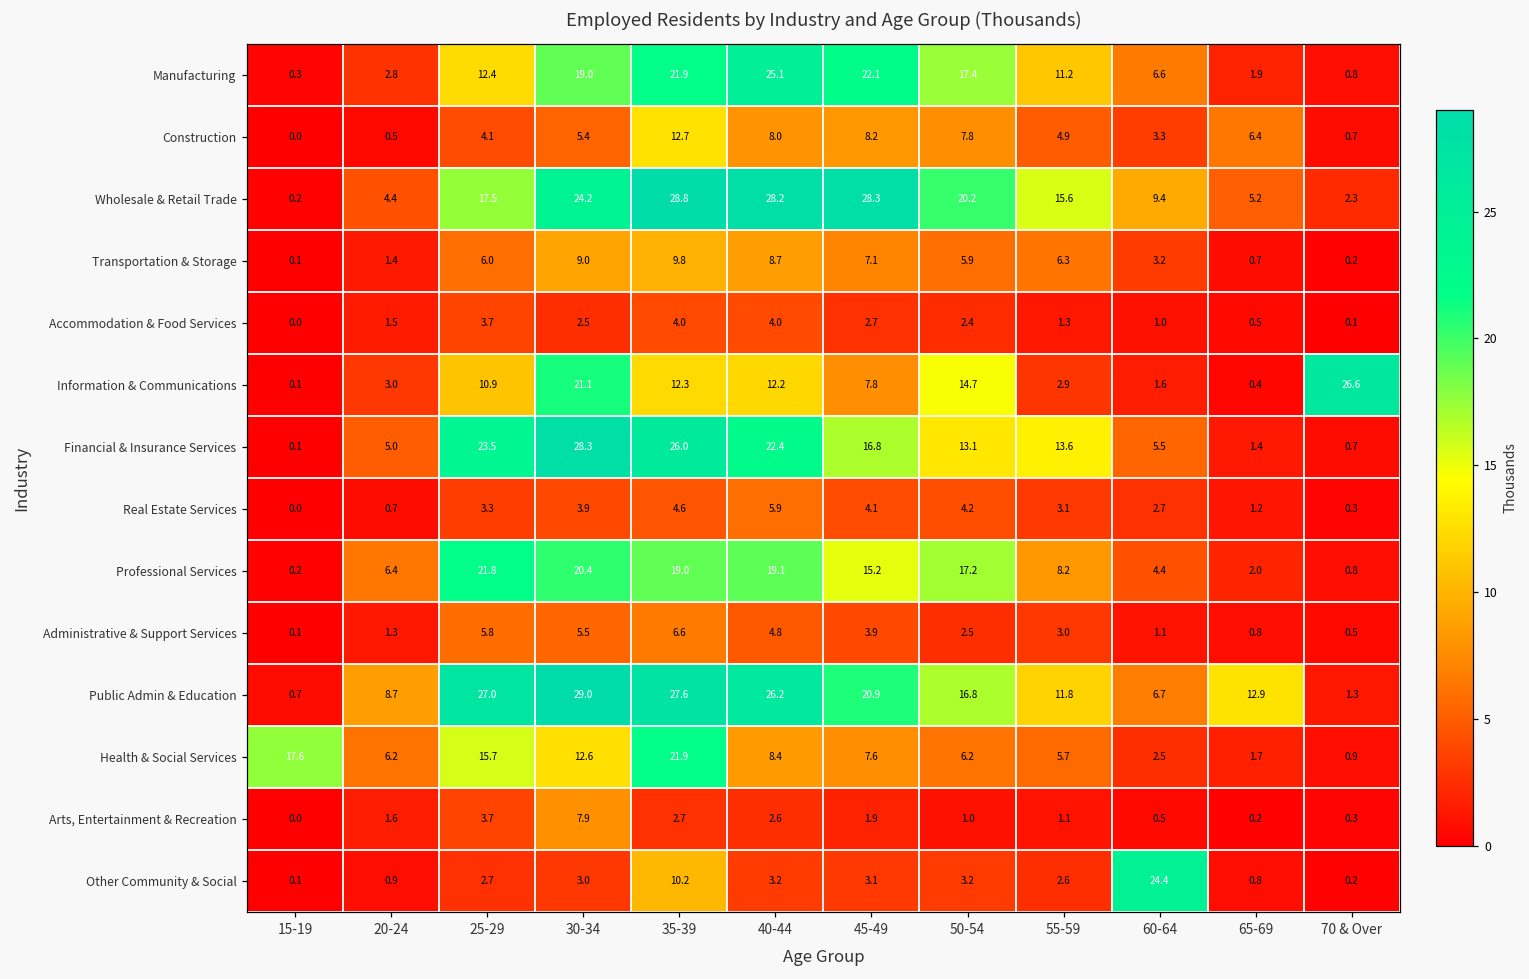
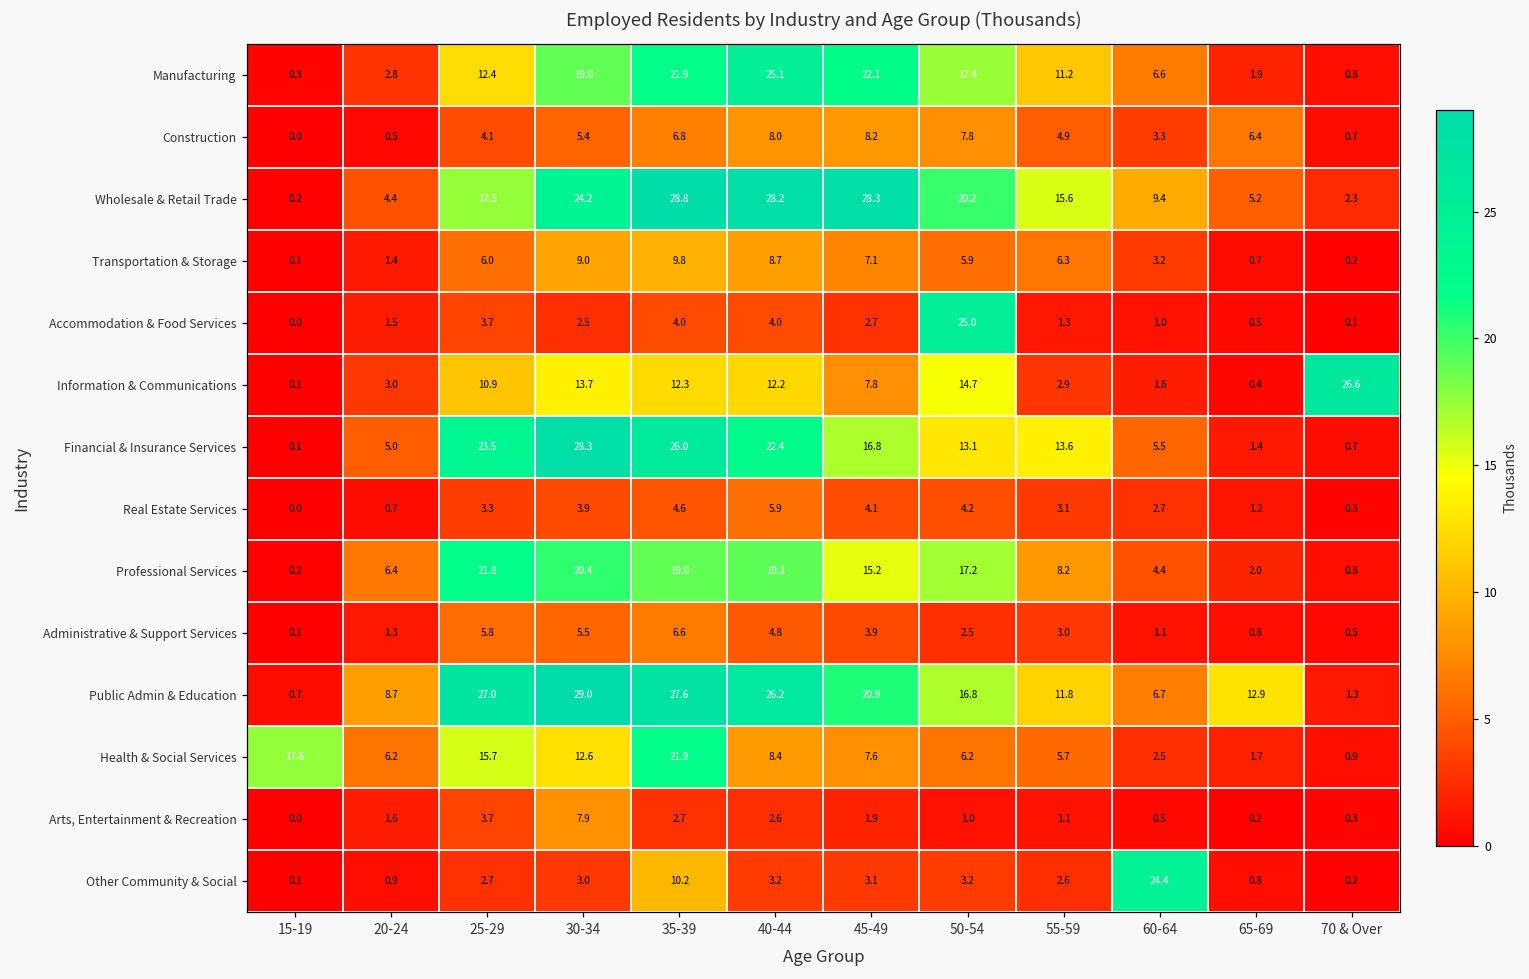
Construction, 35-39: 12.7 -> 6.8
Accommodation & Food Services, 50-54: 2.4 -> 25.0
Information & Communications, 30-34: 21.1 -> 13.7
